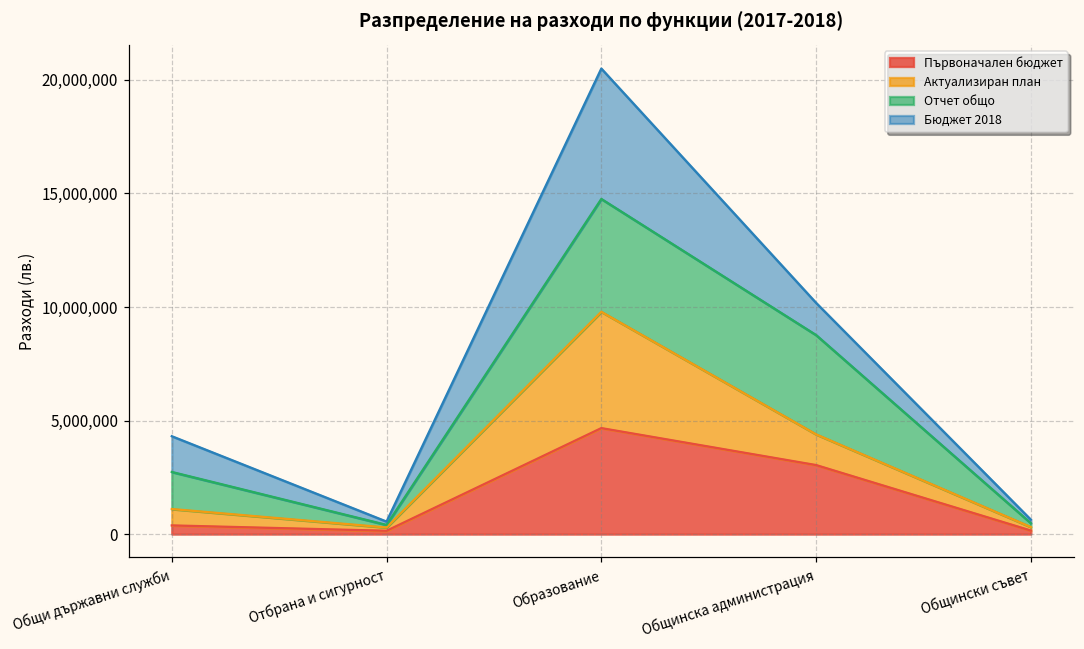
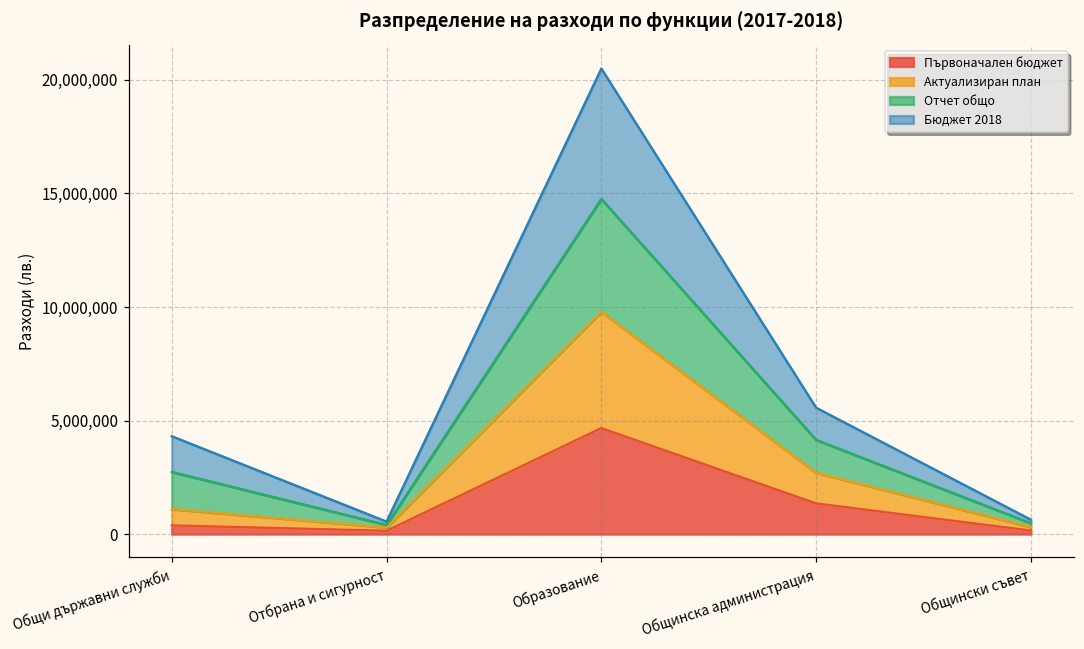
Първоначален бюджет, Общинска администрация: 3,000,000 -> 1,300,000
Отчет общо, Общинска администрация: 4,400,000 -> 1,400,000
